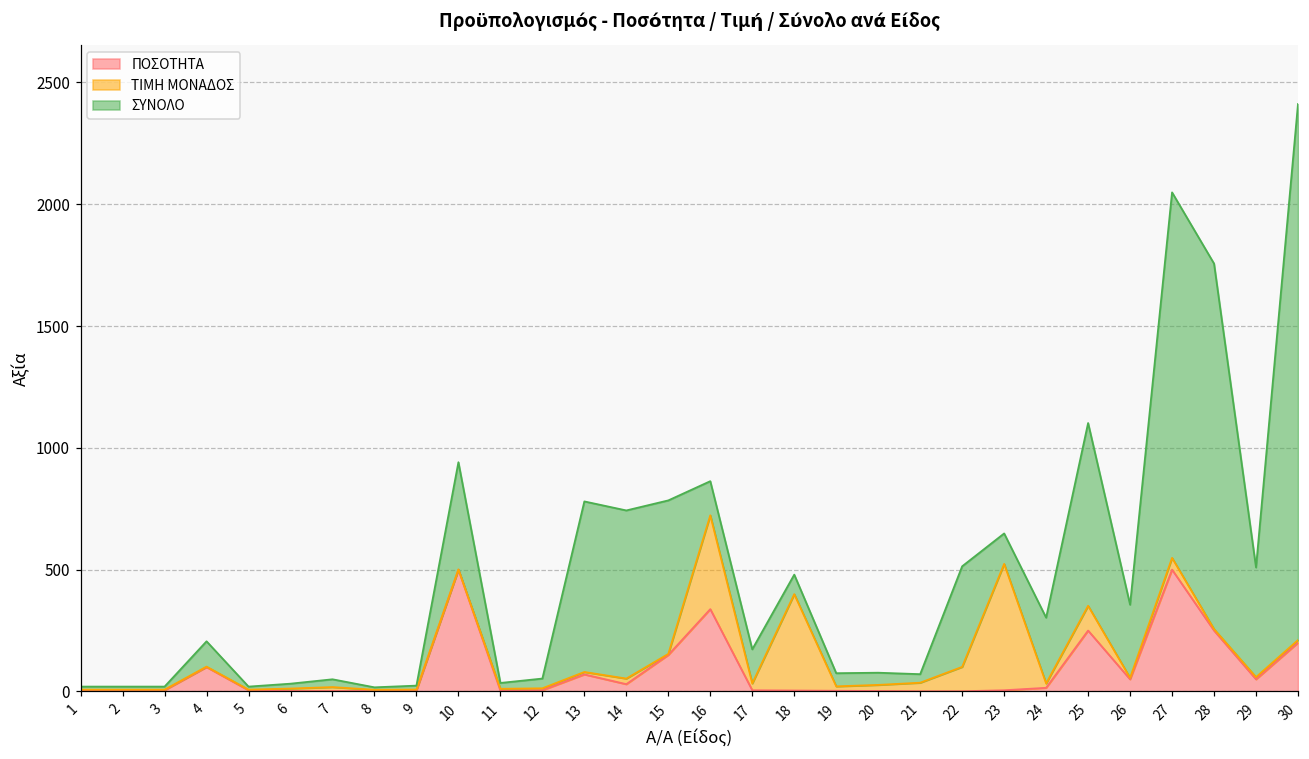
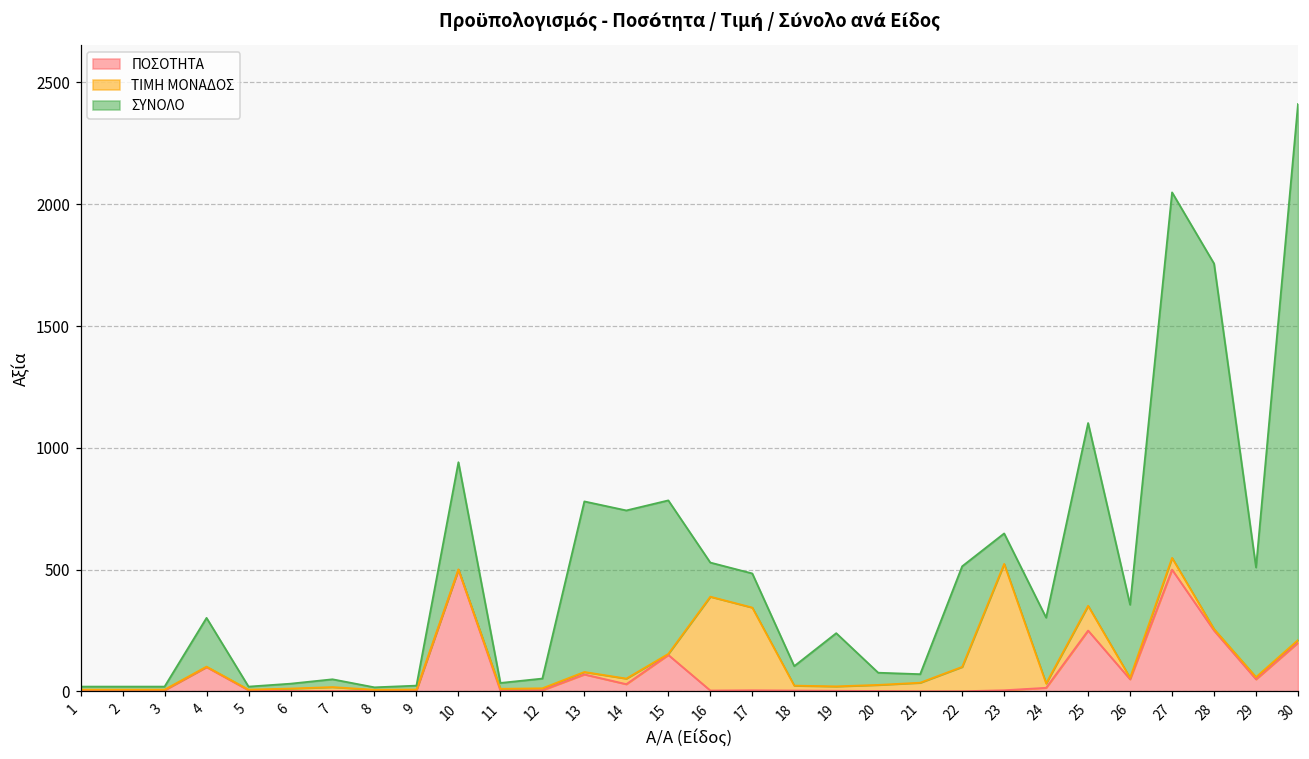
ΣΥΝΟΛΟ, 4: 100 -> 200
ΠΟΣΟΤΗΤΑ, 16: 340 -> 0
ΤΙΜΗ ΜΟΝΑΔΟΣ, 17: 30 -> 340
ΤΙΜΗ ΜΟΝΑΔΟΣ, 18: 400 -> 20
ΣΥΝΟΛΟ, 19: 50 -> 220
